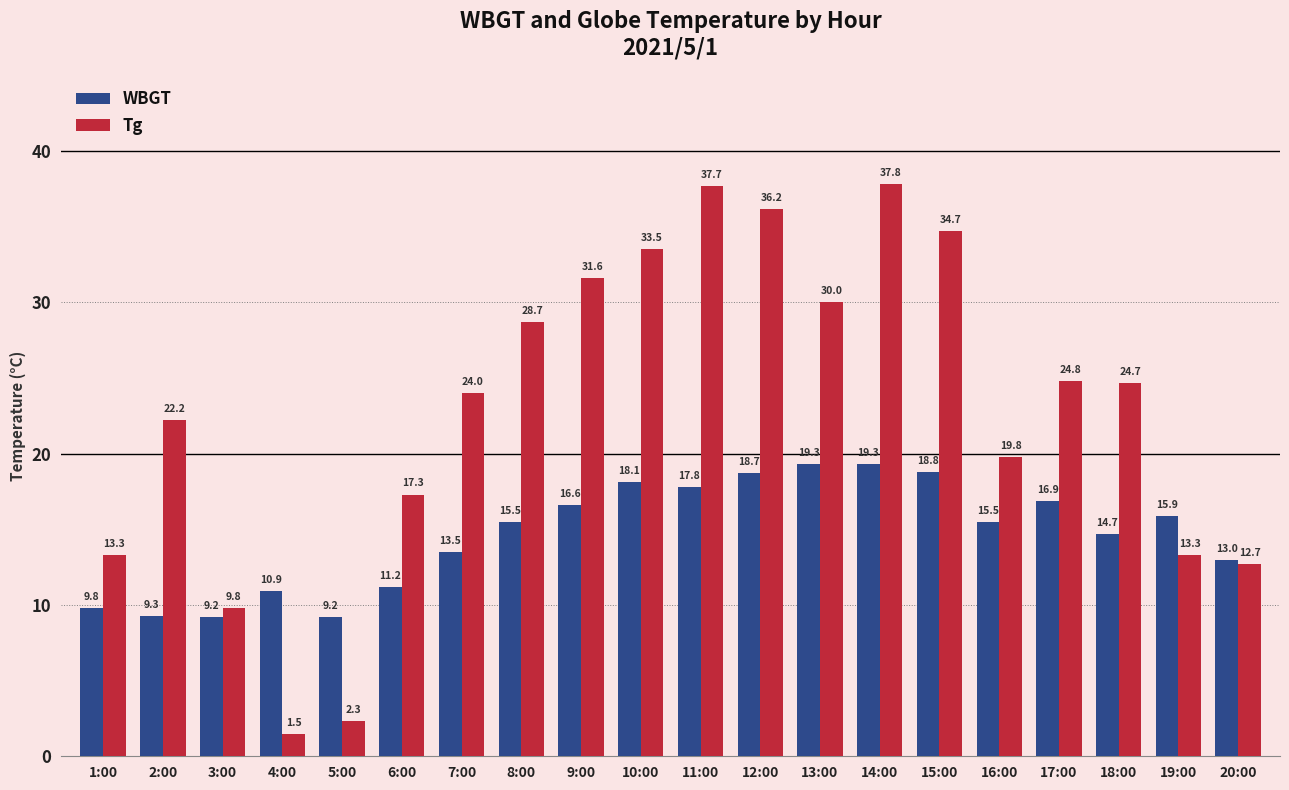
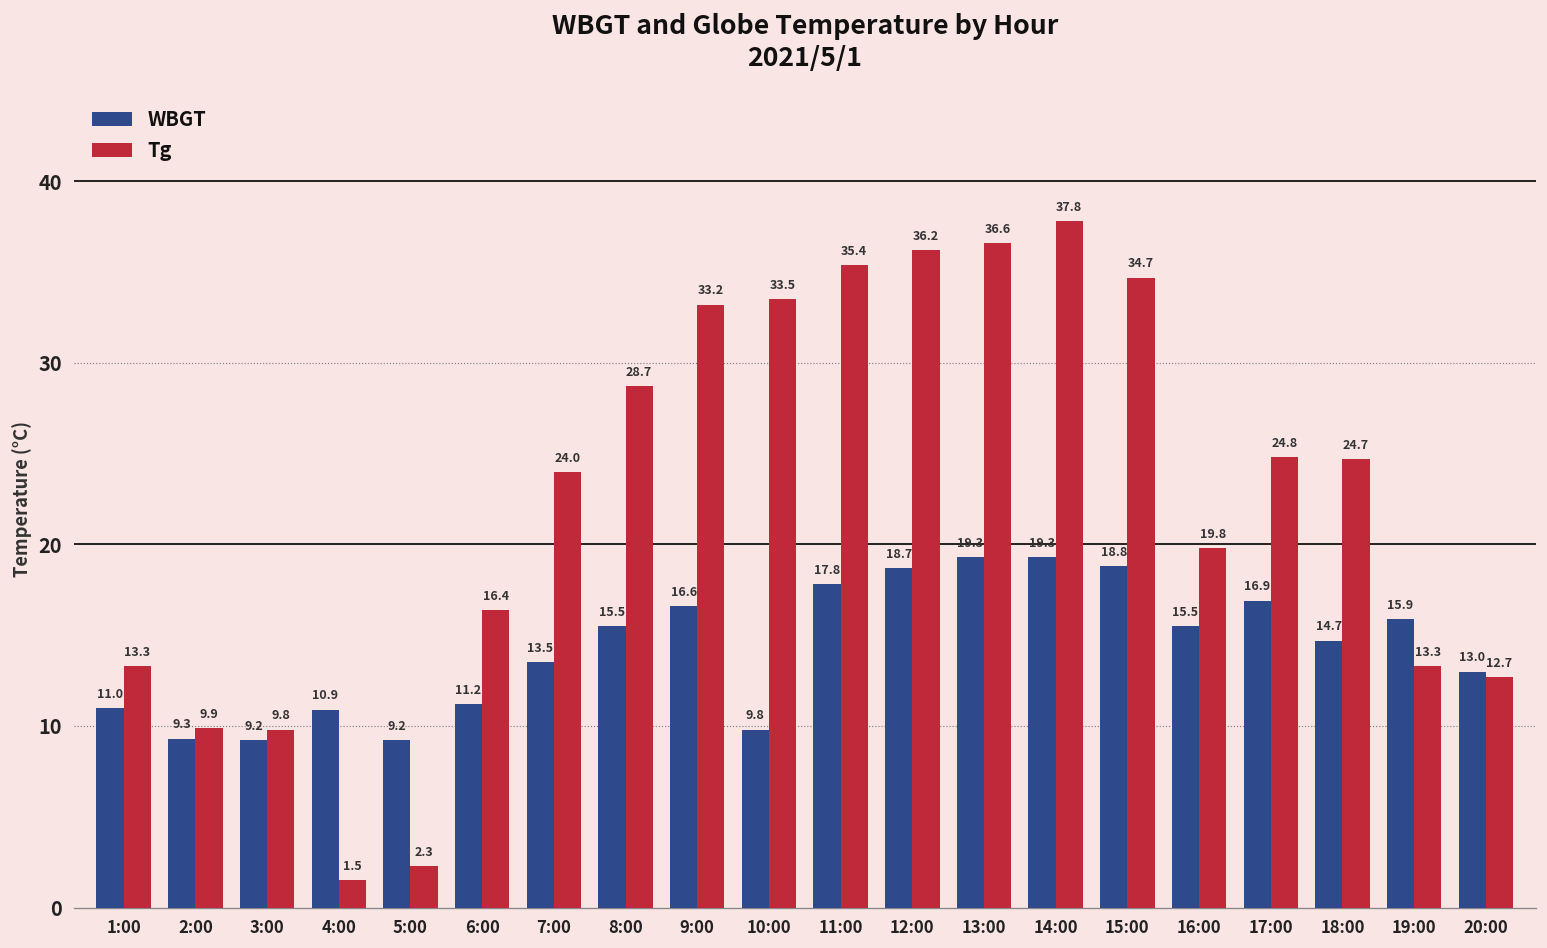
WBGT, 1:00: 9.8 -> 11.0
Tg, 2:00: 22.2 -> 9.9
Tg, 6:00: 17.3 -> 16.4
Tg, 9:00: 31.6 -> 33.2
WBGT, 10:00: 18.1 -> 9.8
Tg, 11:00: 37.7 -> 35.4
Tg, 13:00: 30.0 -> 36.6
